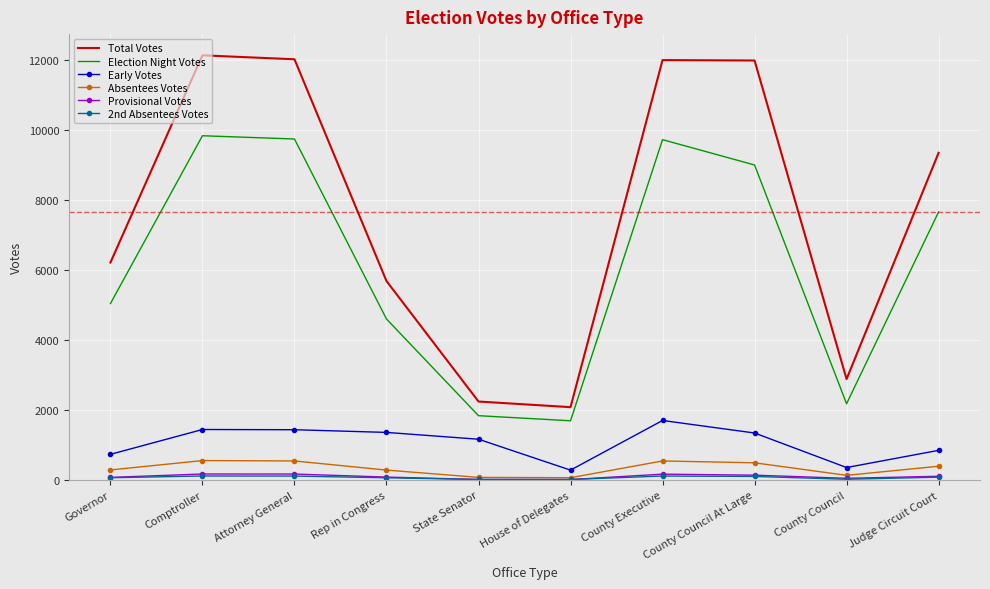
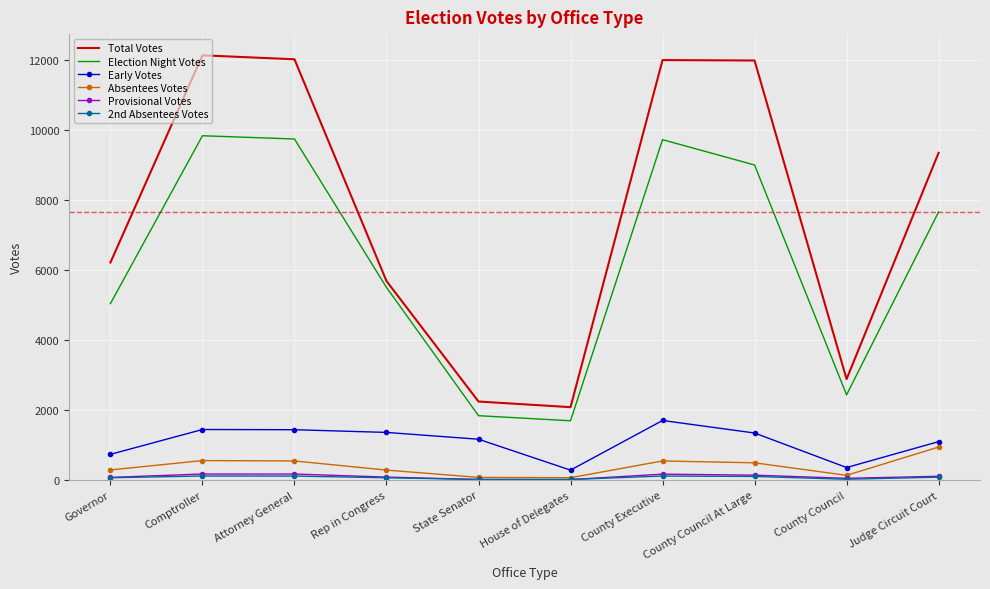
Election Night Votes, Rep in Congress: 4600 -> 5500
Election Night Votes, County Council: 2200 -> 2400
Early Votes, Judge Circuit Court: 900 -> 1100
Absentees Votes, Judge Circuit Court: 400 -> 900
